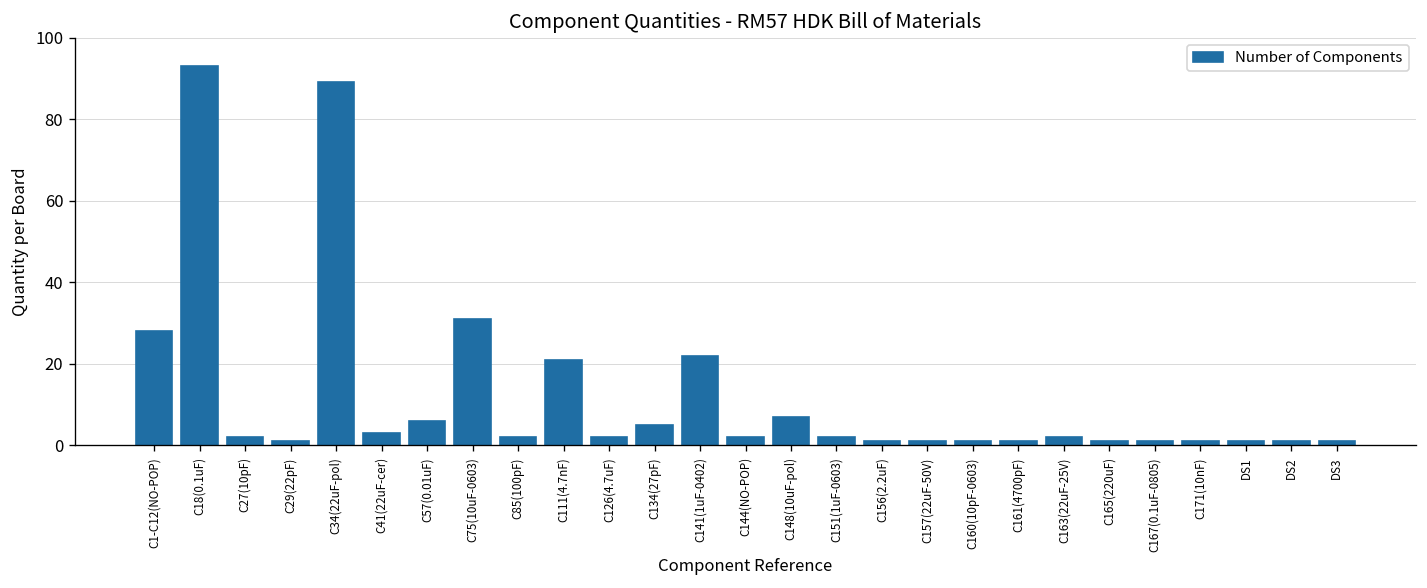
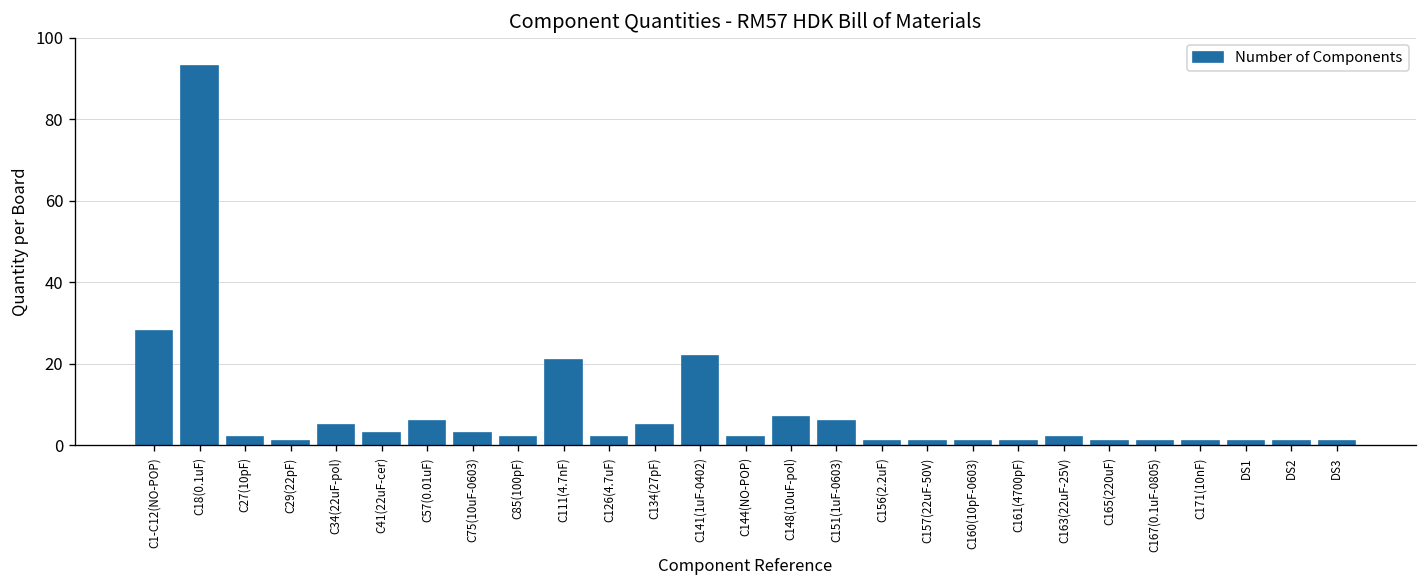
C34(22uF-pol): 89 -> 5
C75(10uF-0603): 31 -> 3
C151(1uF-0603): 2 -> 6
